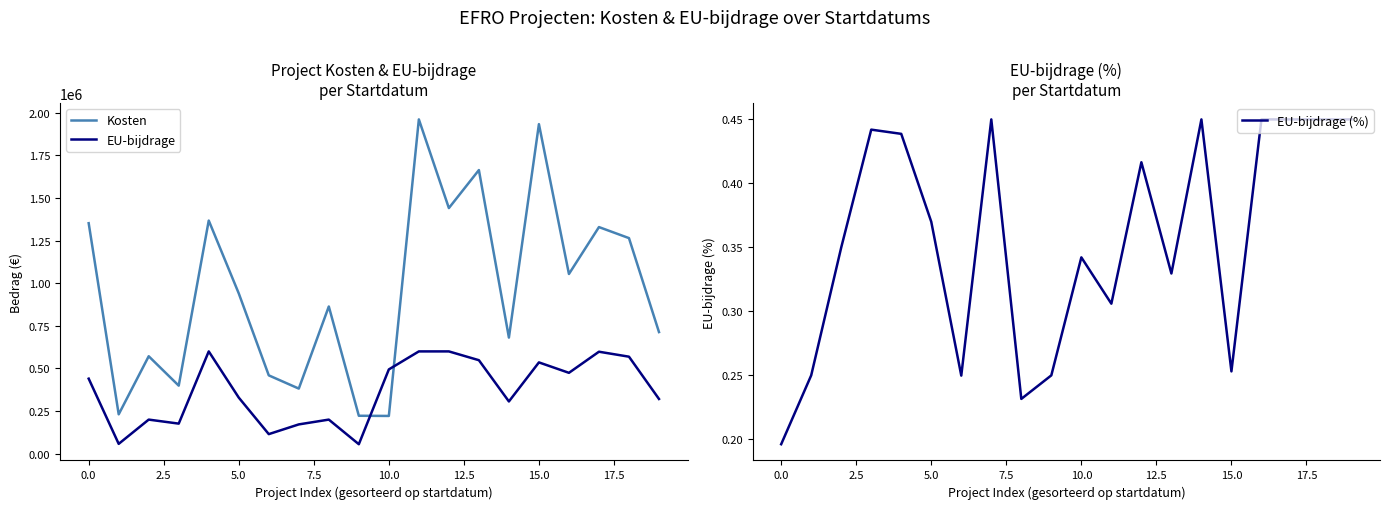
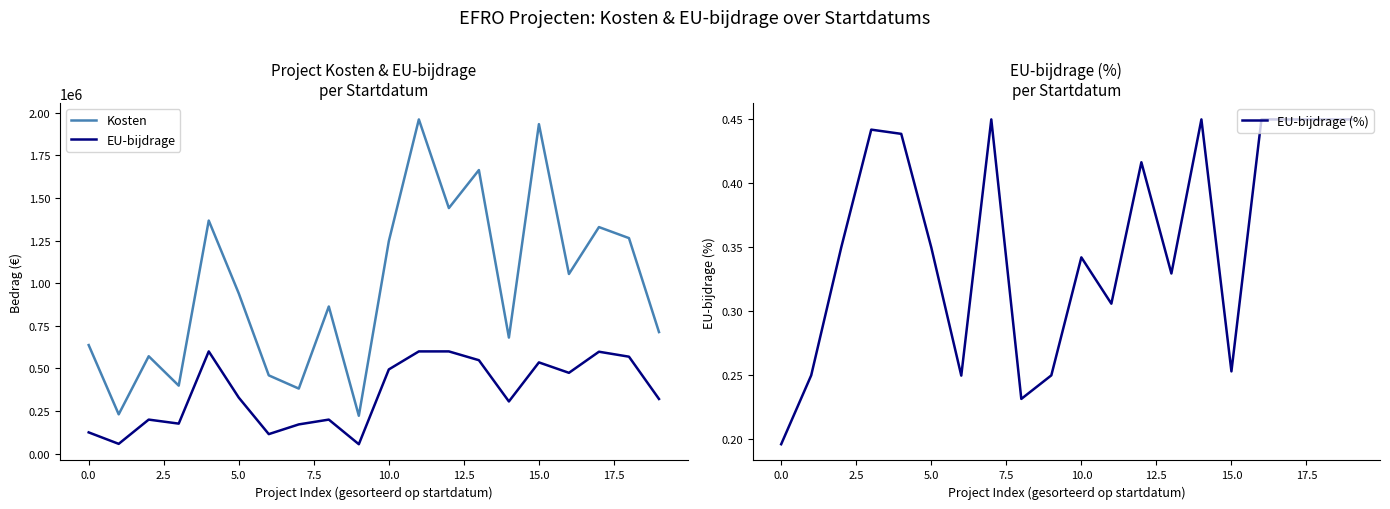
Project Kosten & EU-bijdrage per Startdatum, Kosten, 0.0: 1350000 -> 640000
Project Kosten & EU-bijdrage per Startdatum, EU-bijdrage, 0.0: 440000 -> 130000
Project Kosten & EU-bijdrage per Startdatum, Kosten, 10.0: 220000 -> 1250000
EU-bijdrage (%) per Startdatum, 5.0: 0.37 -> 0.35
